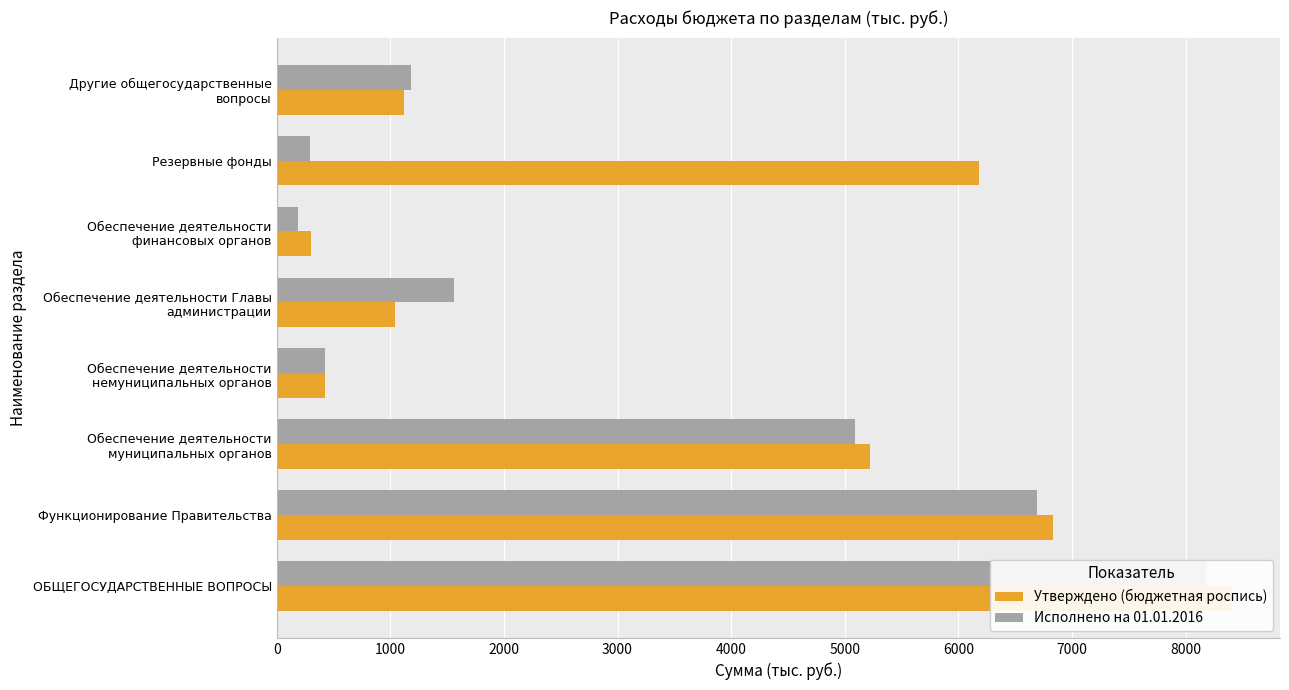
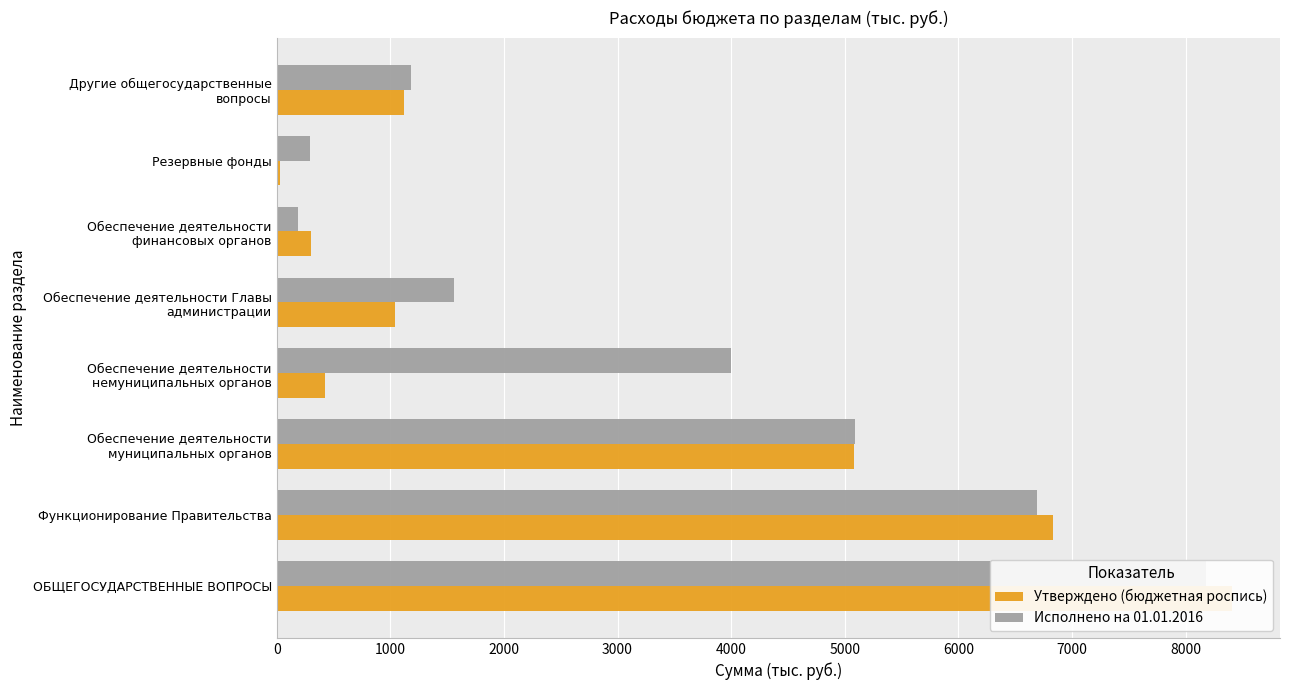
Утверждено (бюджетная роспись), Резервные фонды: 6180 -> 30
Исполнено на 01.01.2016, Обеспечение деятельности немуниципальных органов: 420 -> 4000
Утверждено (бюджетная роспись), Обеспечение деятельности муниципальных органов: 5220 -> 5080
